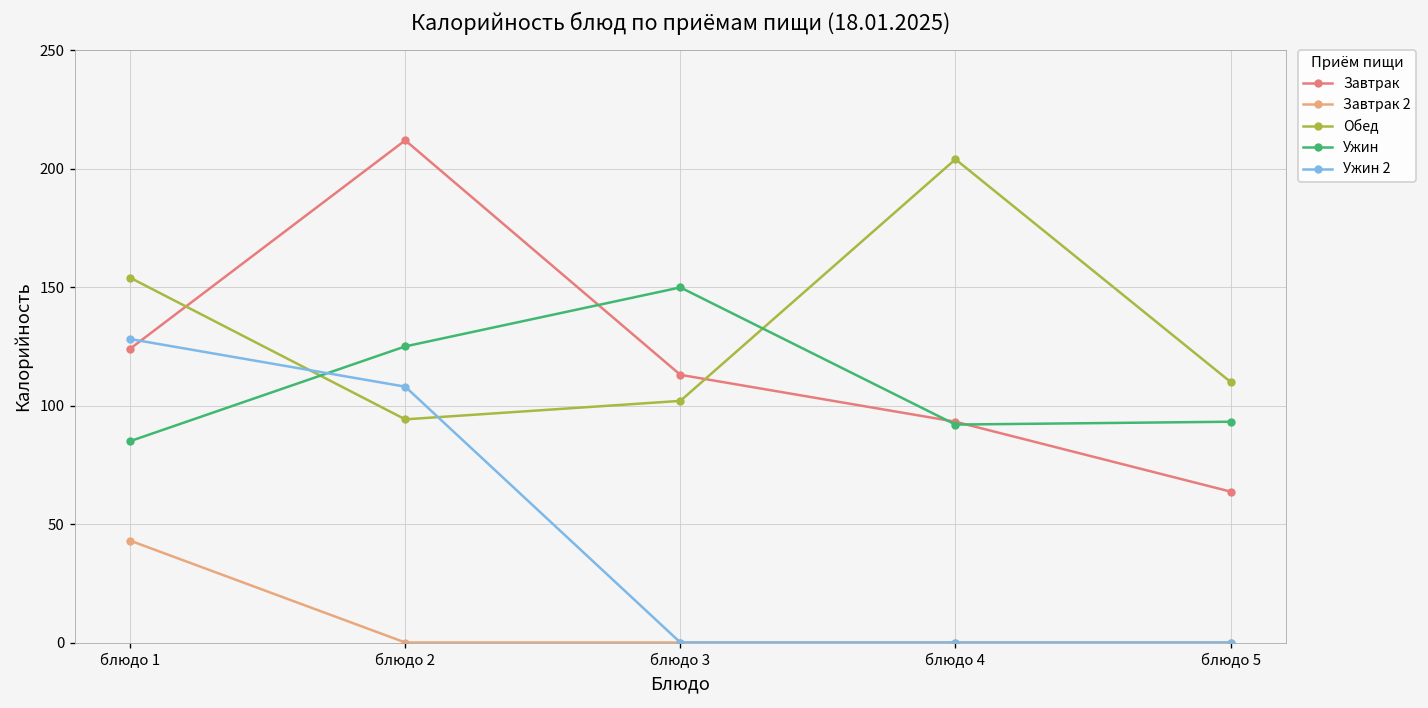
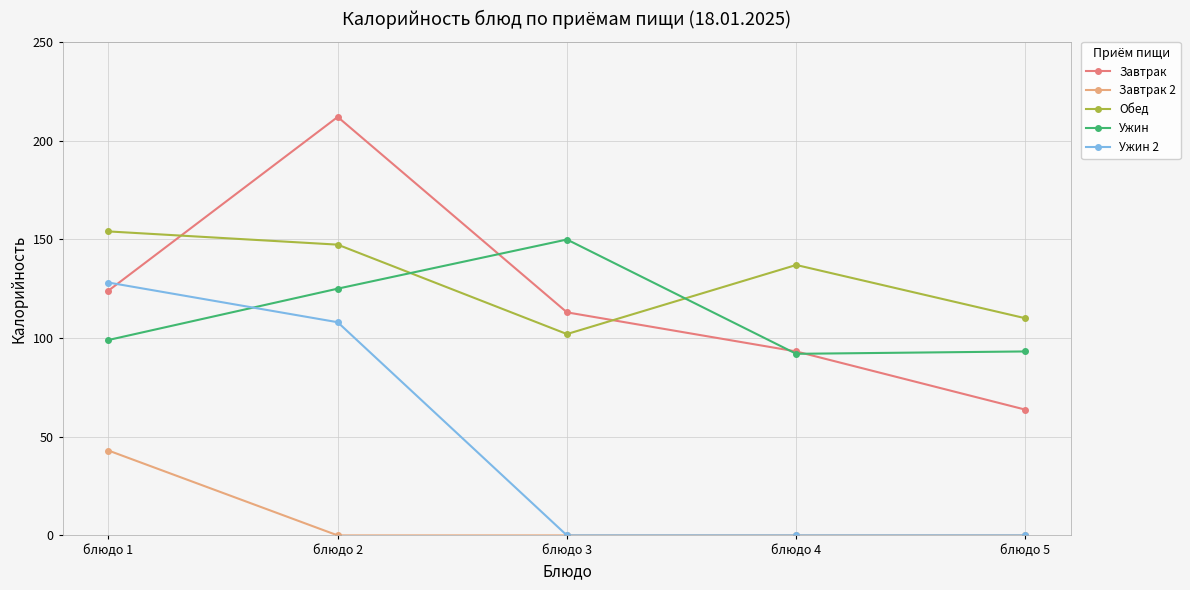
Ужин, блюдо 1: 85 -> 99
Обед, блюдо 2: 94 -> 147
Обед, блюдо 4: 204 -> 137
